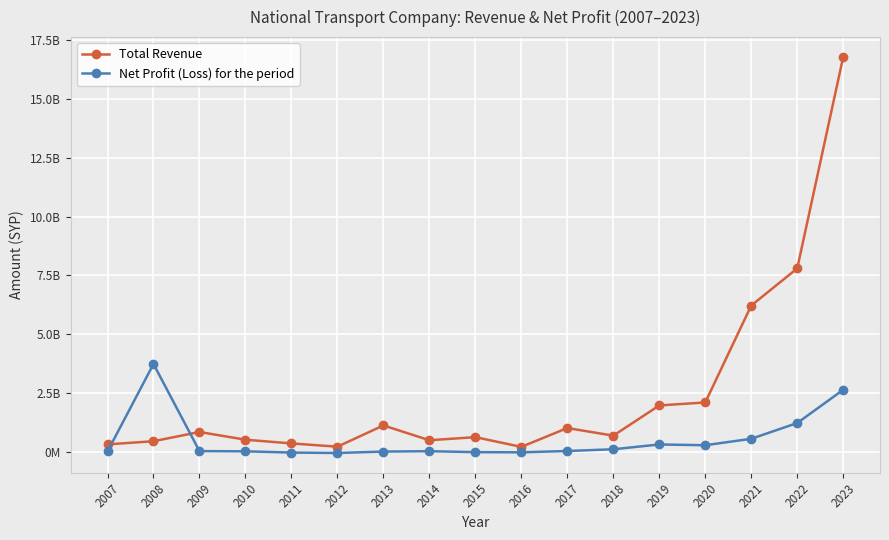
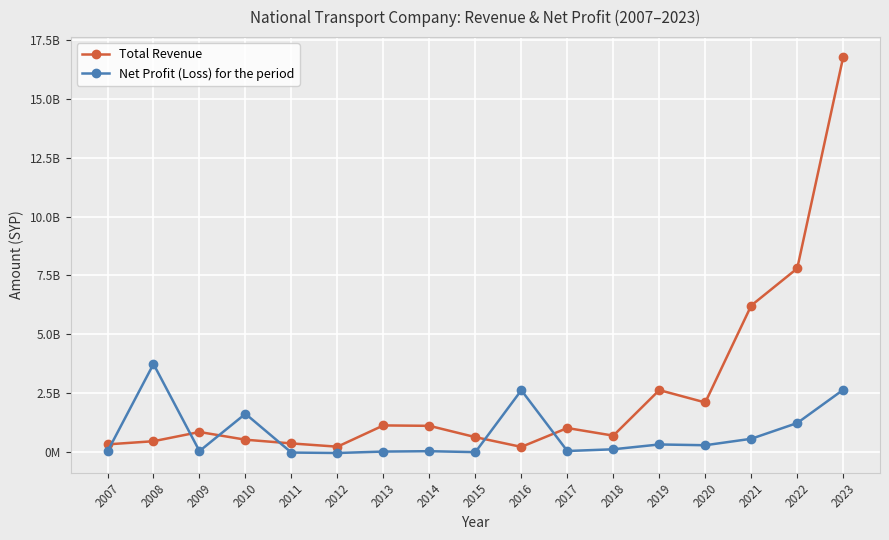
Net Profit (Loss) for the period, 2010: 0 -> 1600000000
Total Revenue, 2014: 500000000 -> 1100000000
Net Profit (Loss) for the period, 2016: 0 -> 2600000000
Total Revenue, 2019: 2000000000 -> 2600000000
